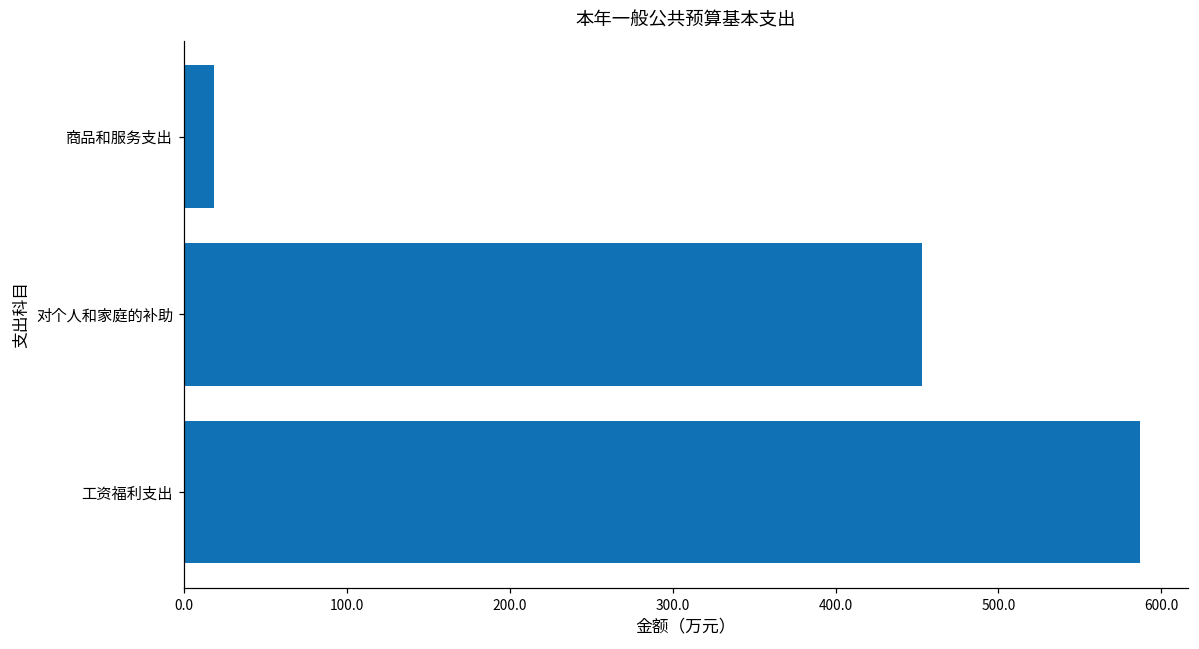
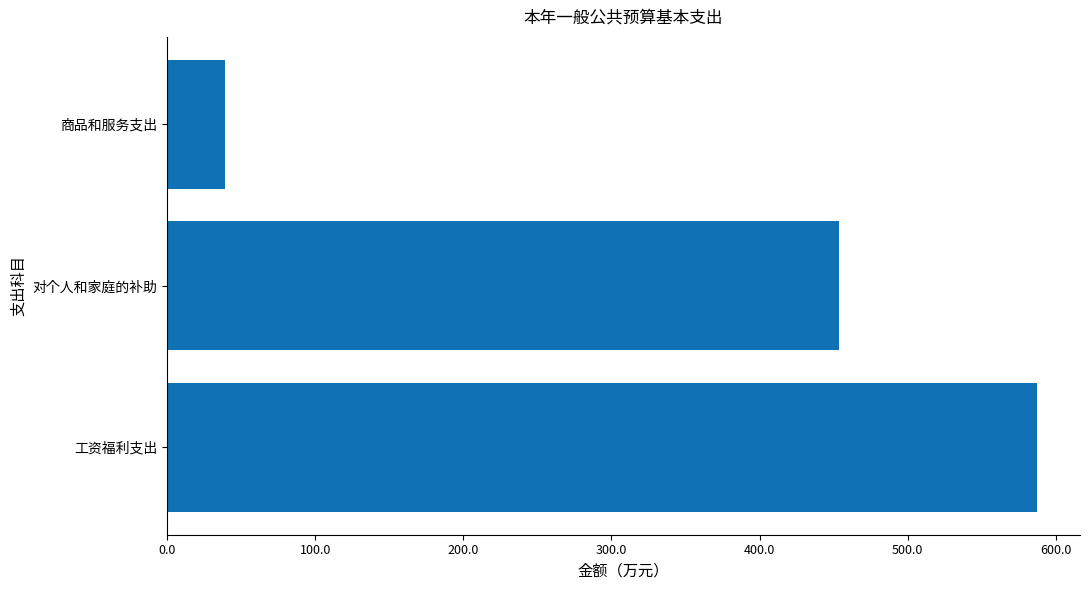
商品和服务支出: 18 -> 39
